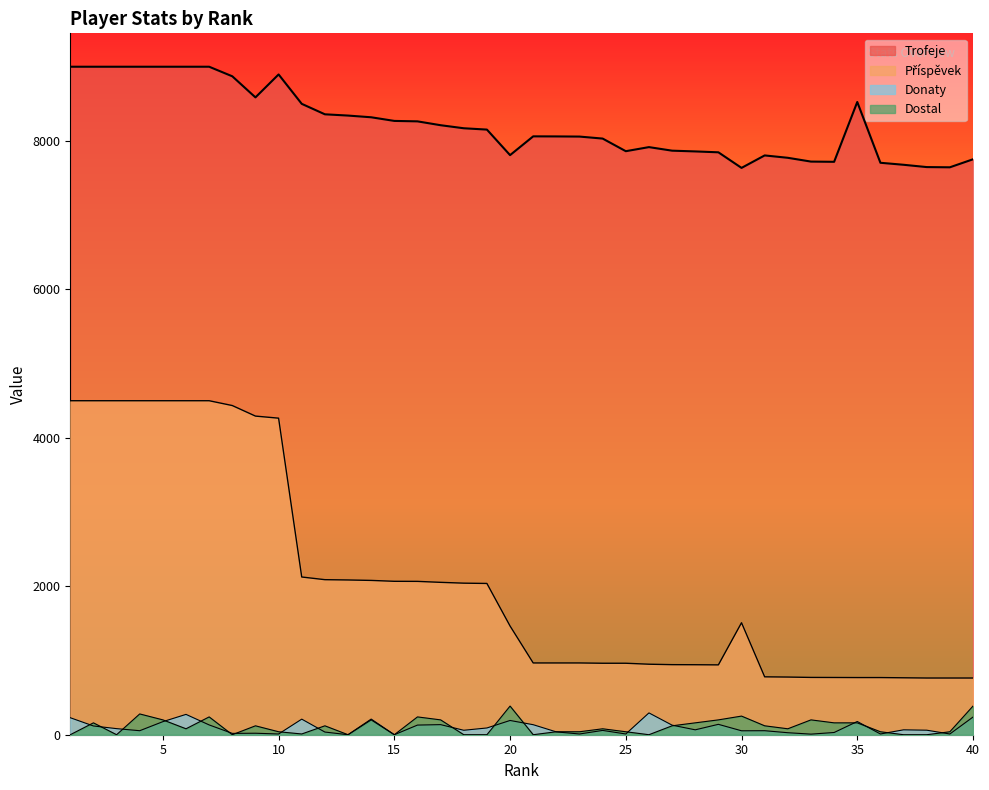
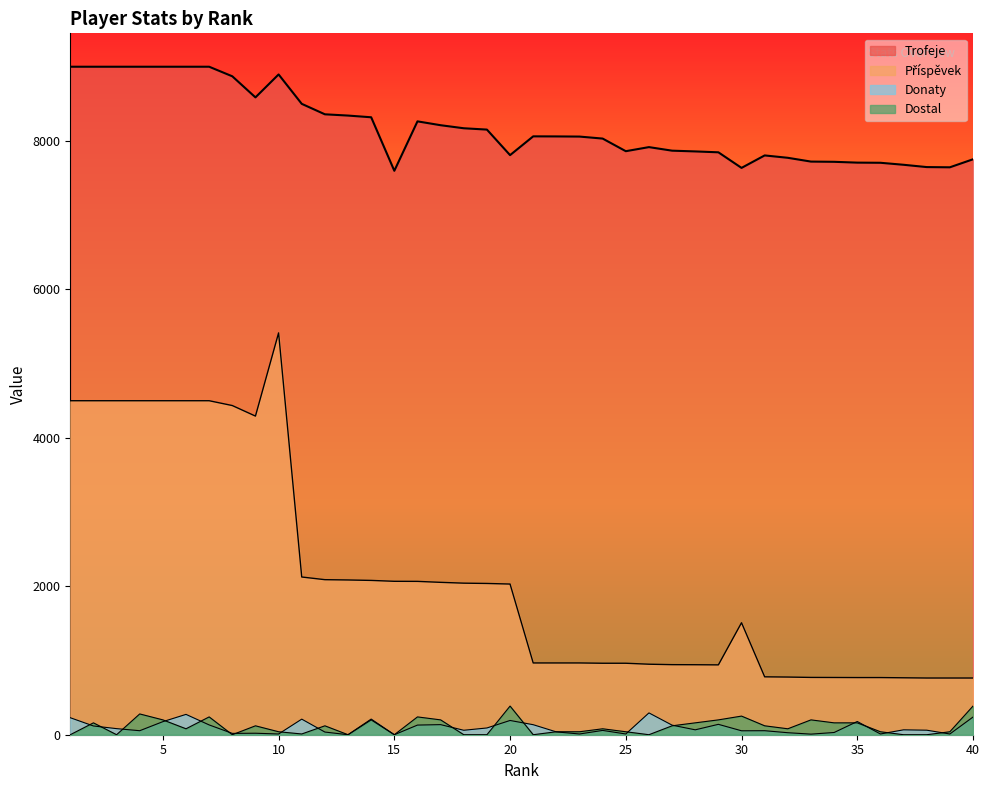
Příspěvek, 10: 4300 -> 5400
Trofeje, 15: 8300 -> 7600
Příspěvek, 20: 1500 -> 2000
Trofeje, 35: 8500 -> 7700
